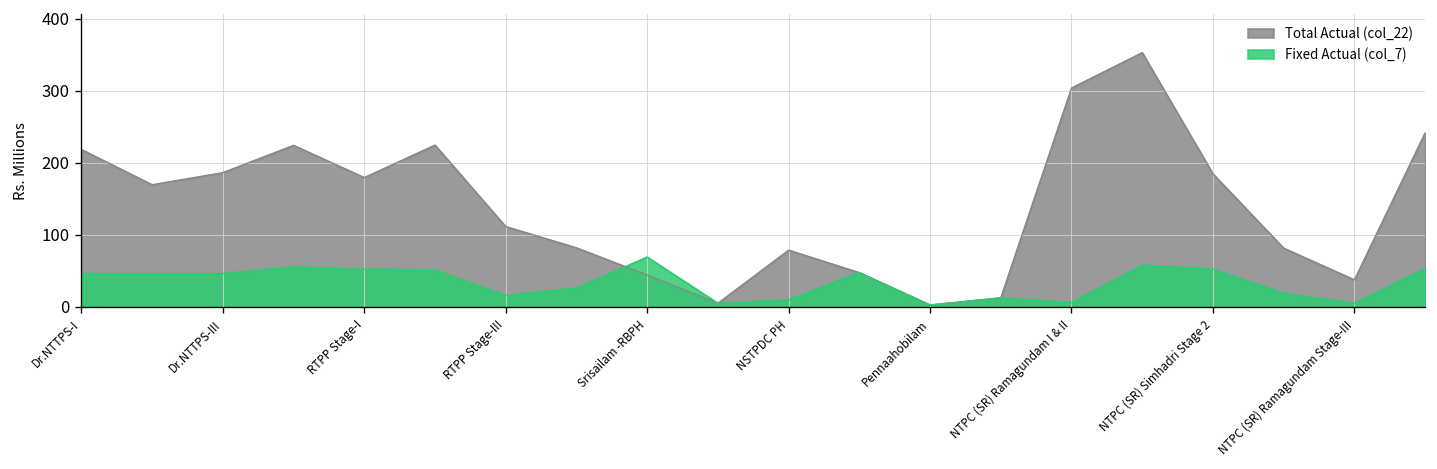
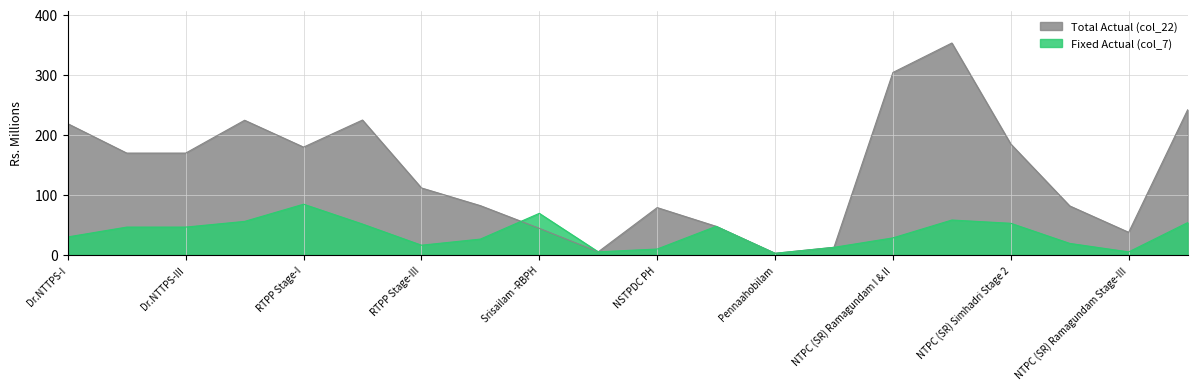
Fixed Actual (col_7), Dr.NTTPS-I: 50 -> 30
Total Actual (col_22), Dr.NTTPS-III: 190 -> 170
Fixed Actual (col_7), RTPP Stage-I: 50 -> 80
Fixed Actual (col_7), NTPC (SR) Ramagundam I & II: 10 -> 30
